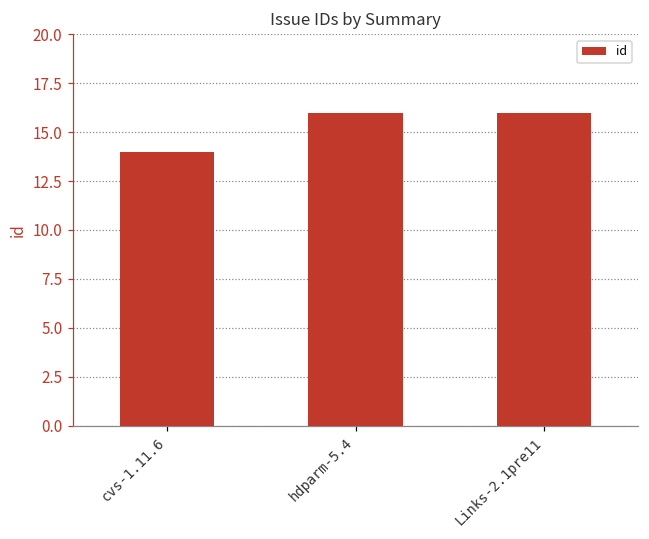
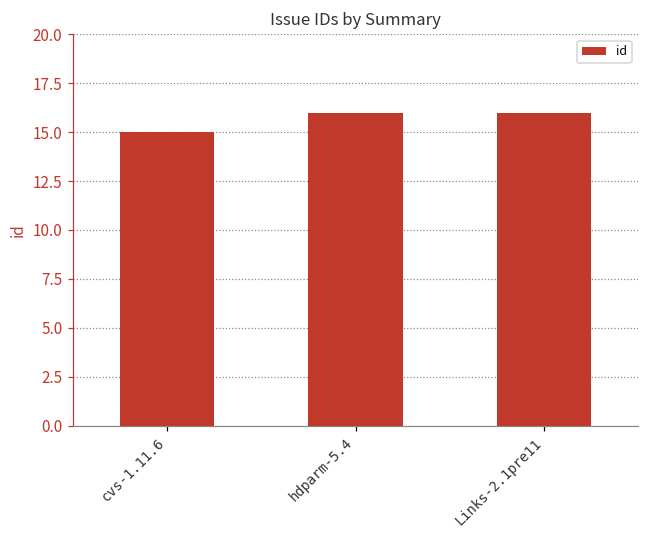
cvs-1.11.6: 14 -> 15
